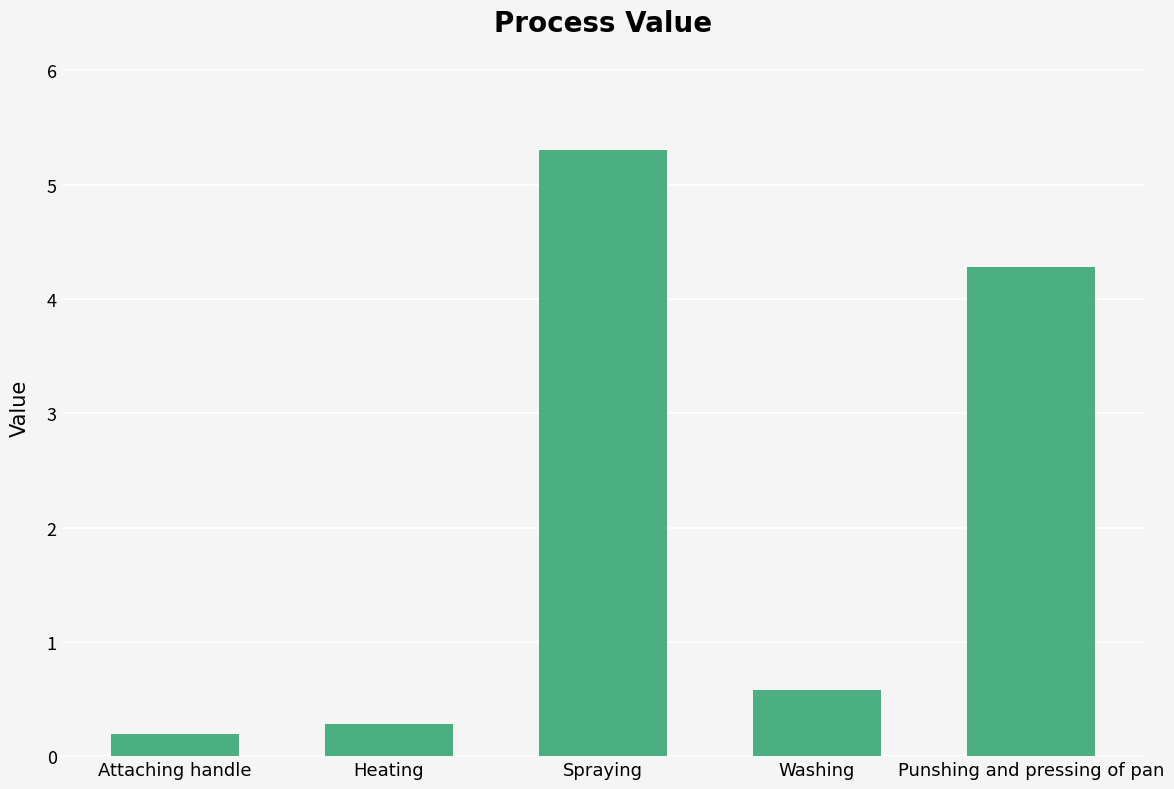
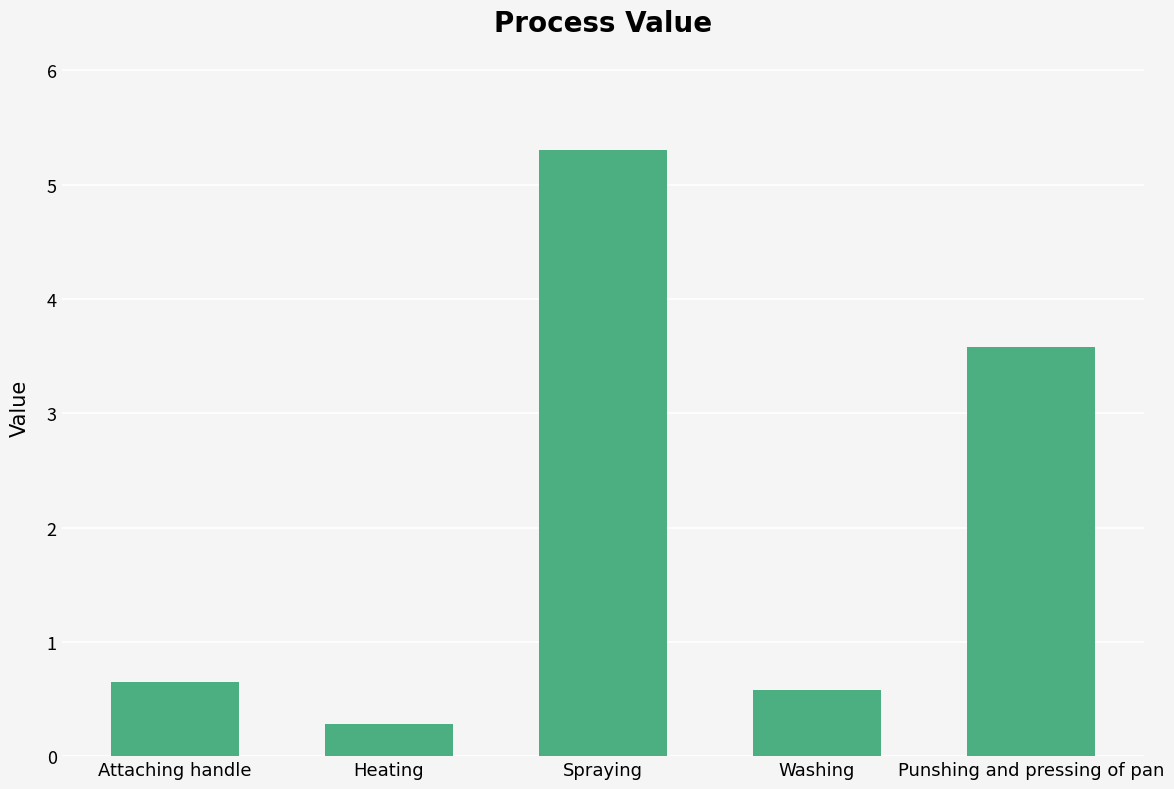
Attaching handle: 0.20 -> 0.65
Punshing and pressing of pan: 4.28 -> 3.58
